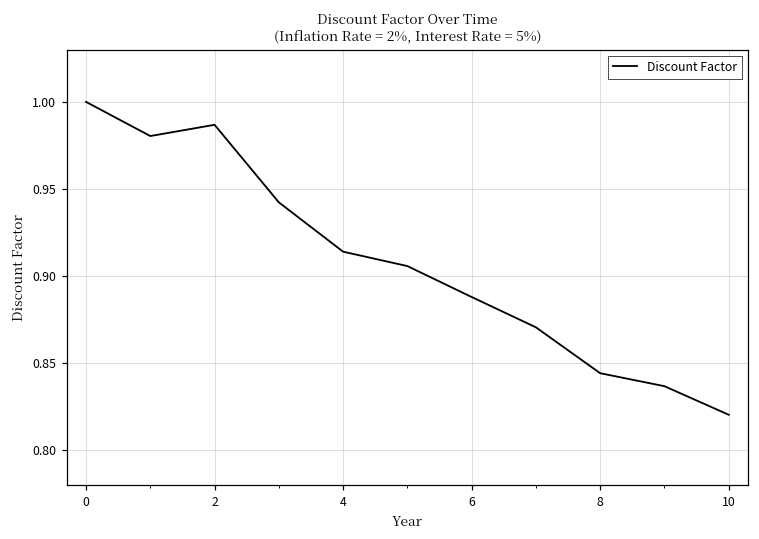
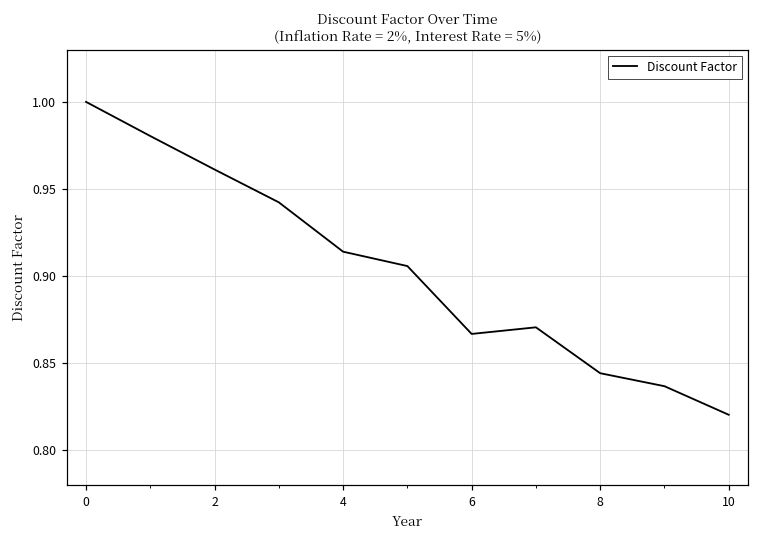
2: 0.987 -> 0.961
6: 0.888 -> 0.867
